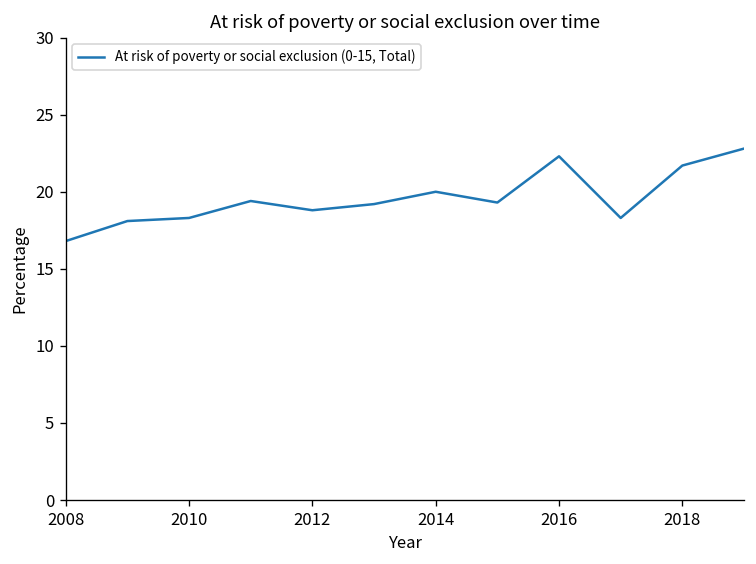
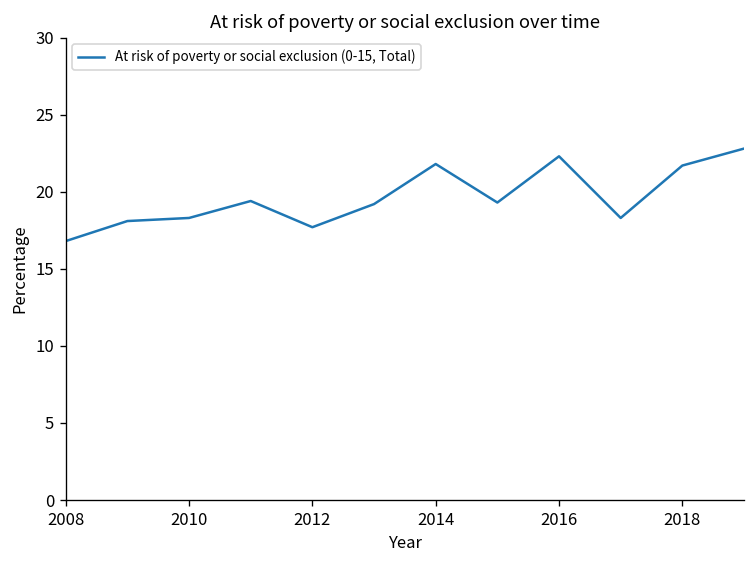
2012: 18.8 -> 17.7
2014: 20.0 -> 21.8
